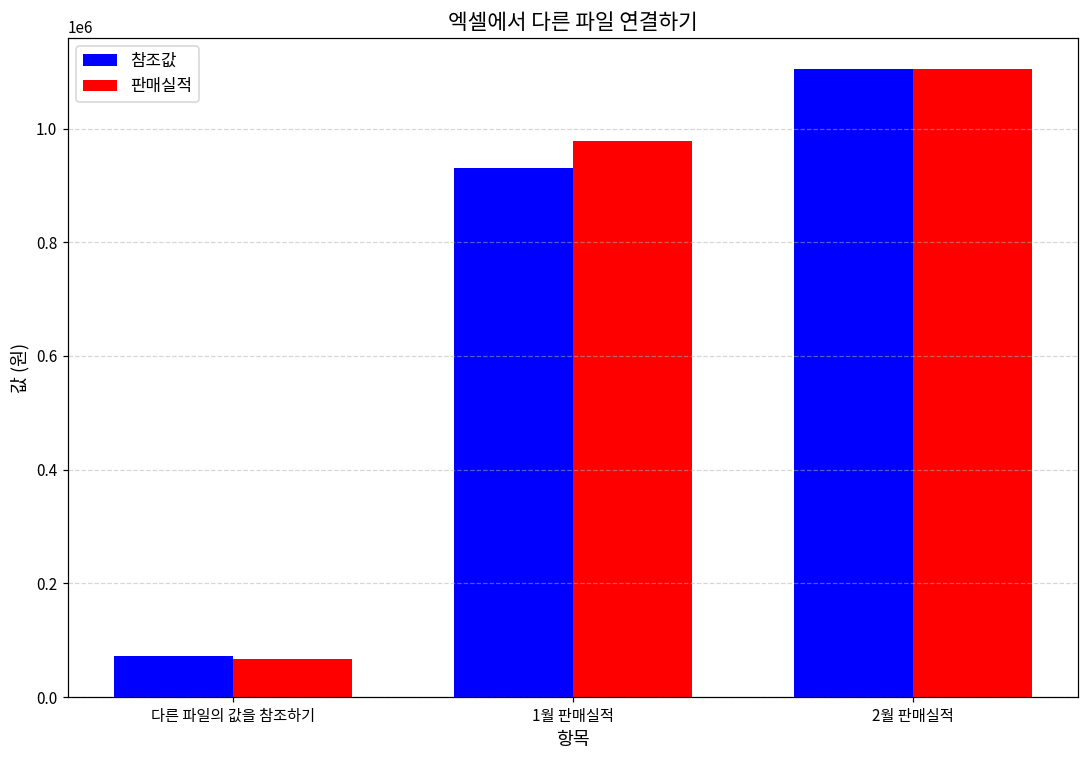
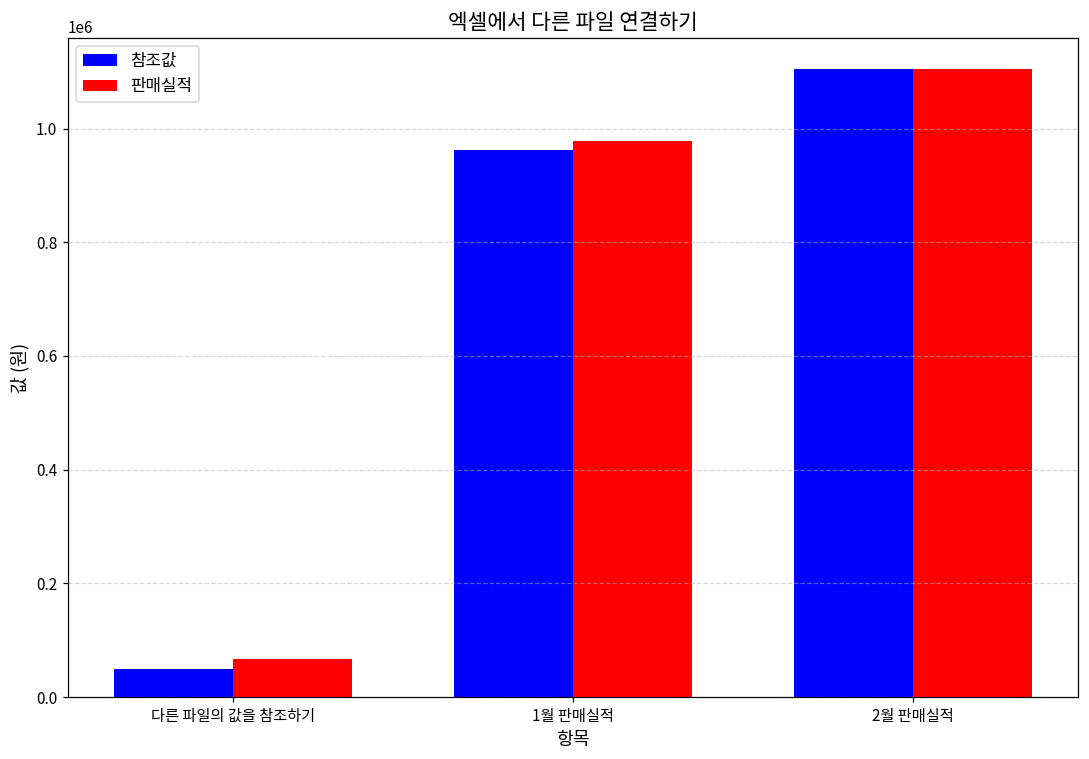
참조값, 다른 파일의 값을 참조하기: 70000 -> 50000
참조값, 1월 판매실적: 930000 -> 960000
